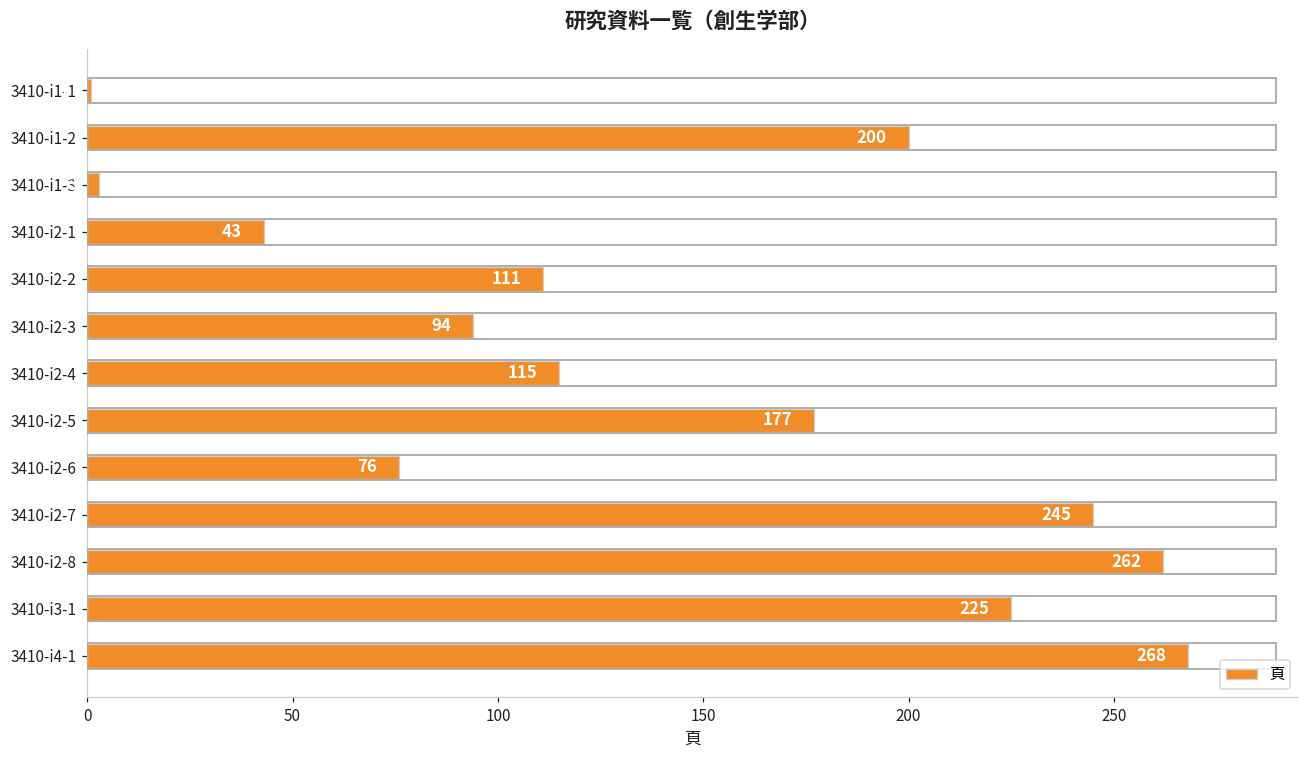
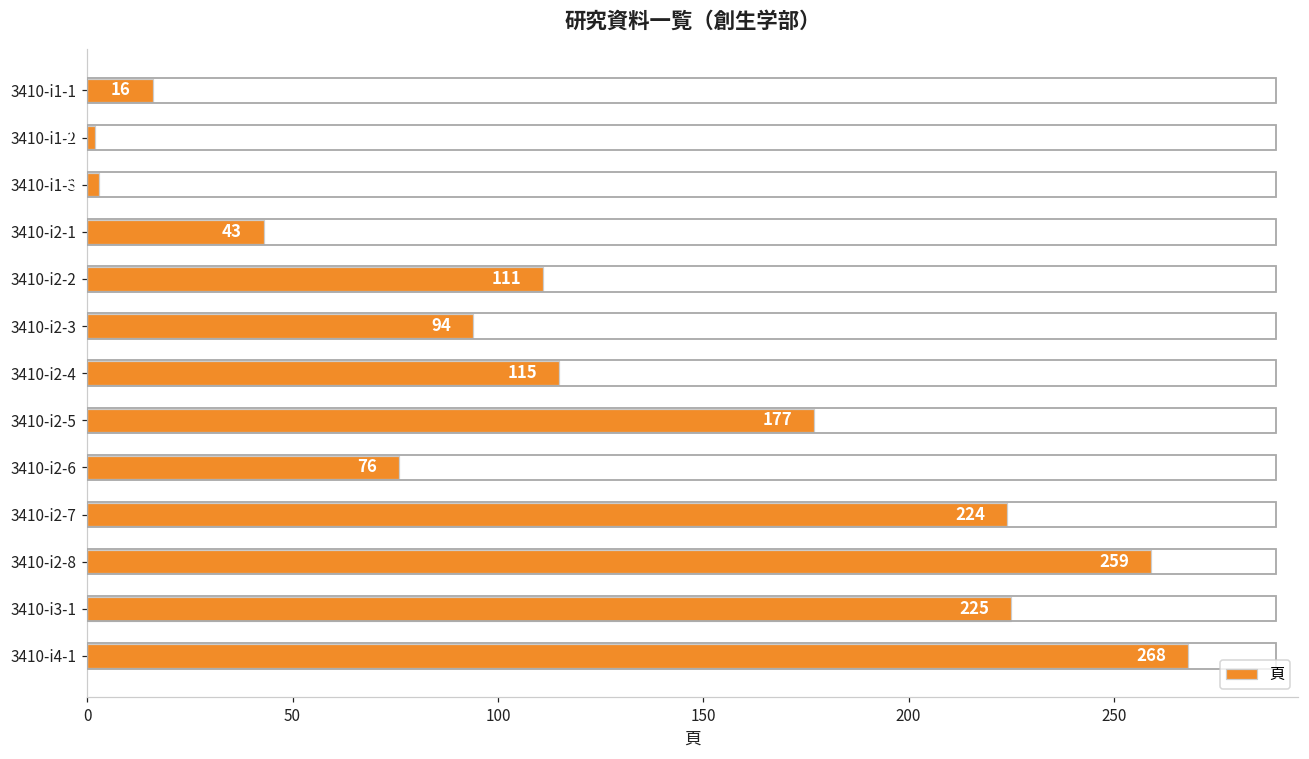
3410-i1-1: 1 -> 16
3410-i1-2: 200 -> 2
3410-i2-7: 245 -> 224
3410-i2-8: 262 -> 259
